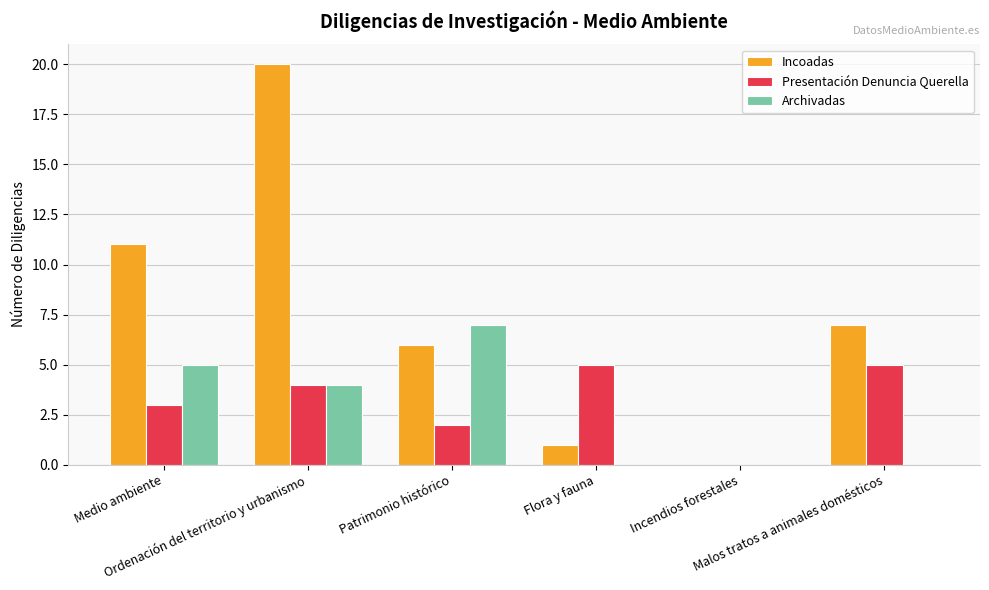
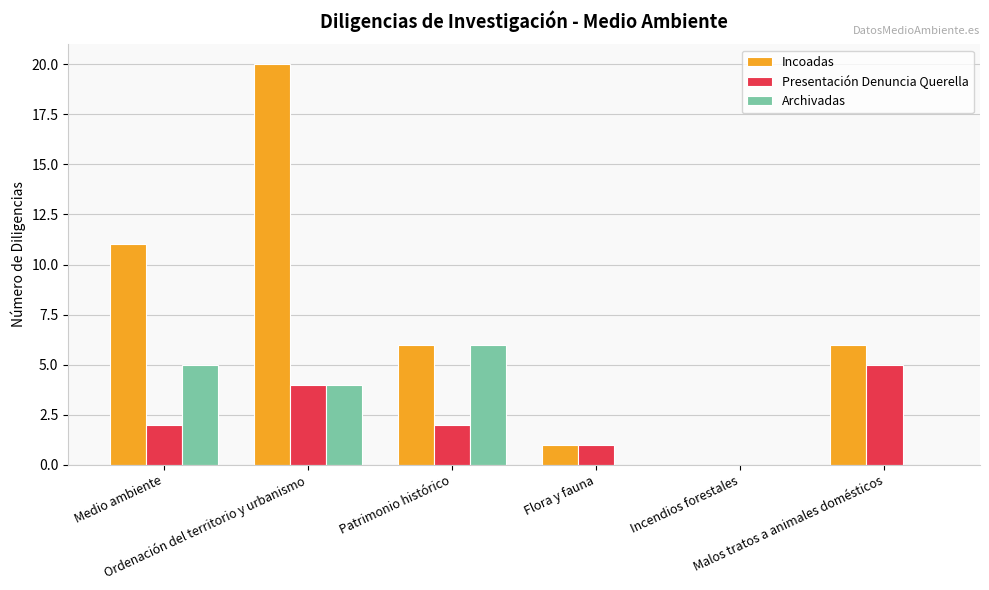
Presentación Denuncia Querella, Medio ambiente: 3 -> 2
Archivadas, Patrimonio histórico: 7 -> 6
Presentación Denuncia Querella, Flora y fauna: 5 -> 1
Incoadas, Malos tratos a animales domésticos: 7 -> 6
